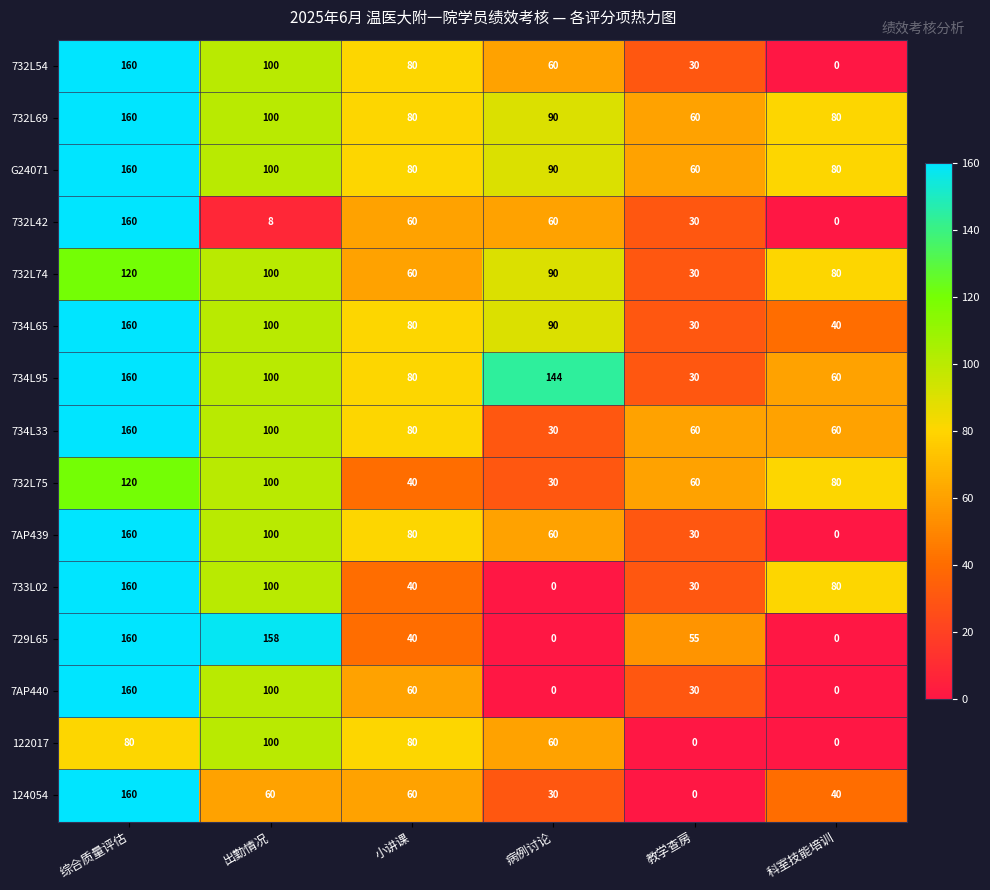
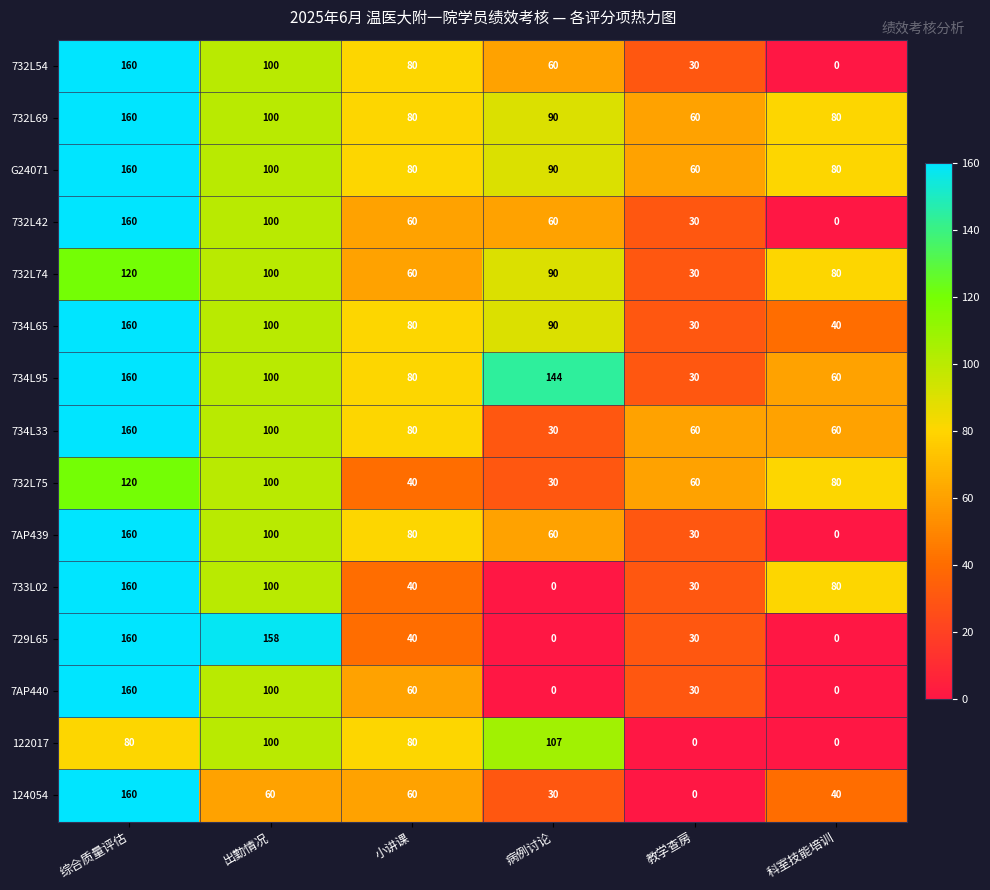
732L42, 出勤情况: 8 -> 100
729L65, 教学查房: 55 -> 30
122017, 病例讨论: 60 -> 107
